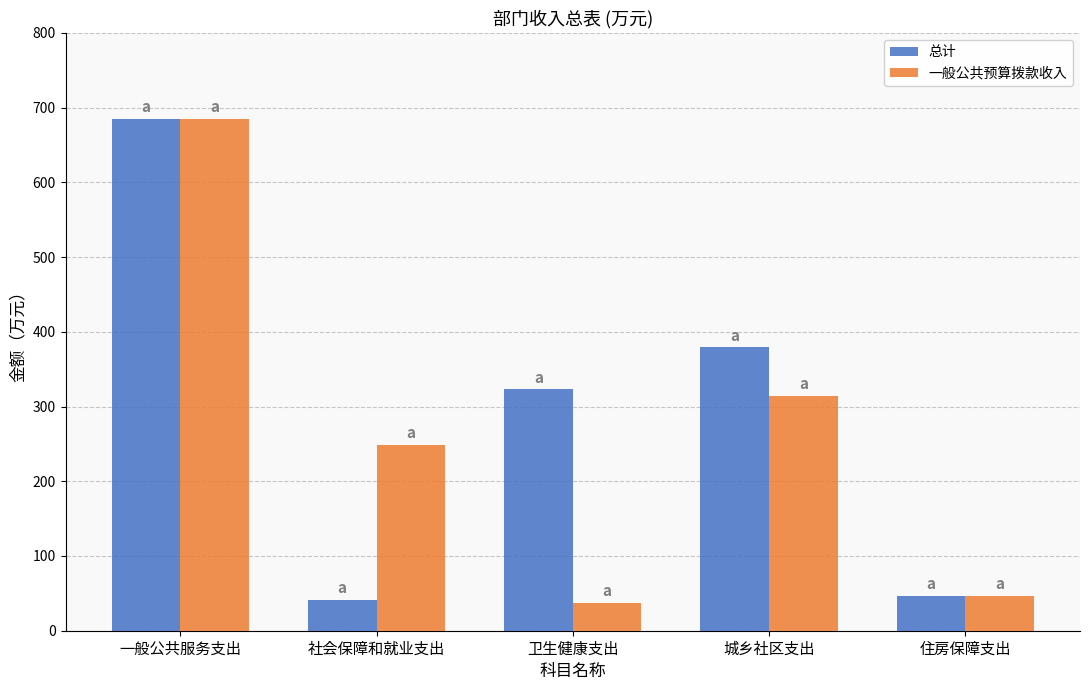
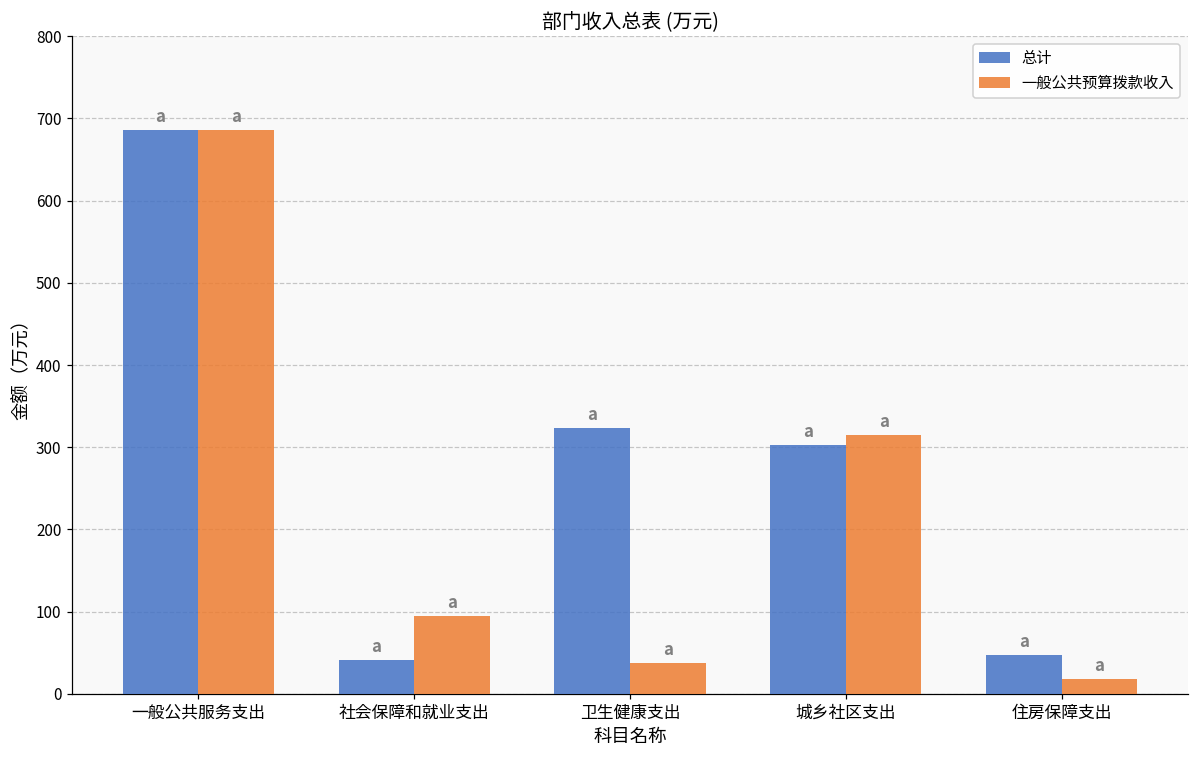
一般公共预算拨款收入, 社会保障和就业支出: 250 -> 90
总计, 城乡社区支出: 380 -> 300
一般公共预算拨款收入, 住房保障支出: 50 -> 20
